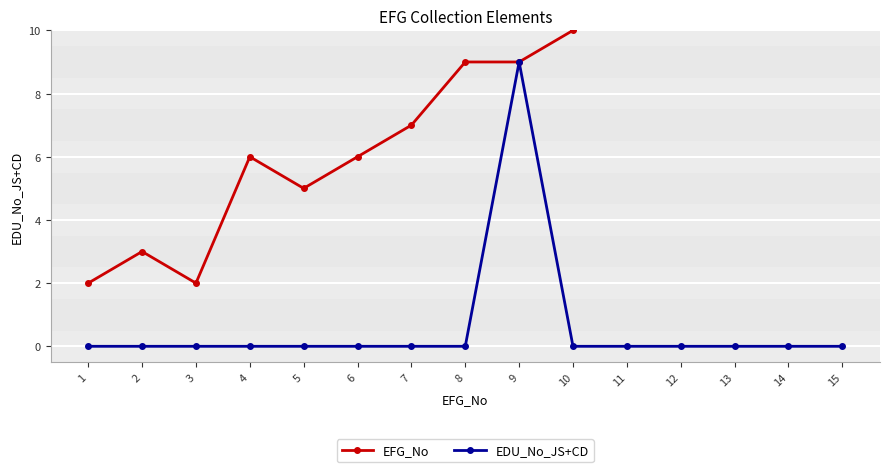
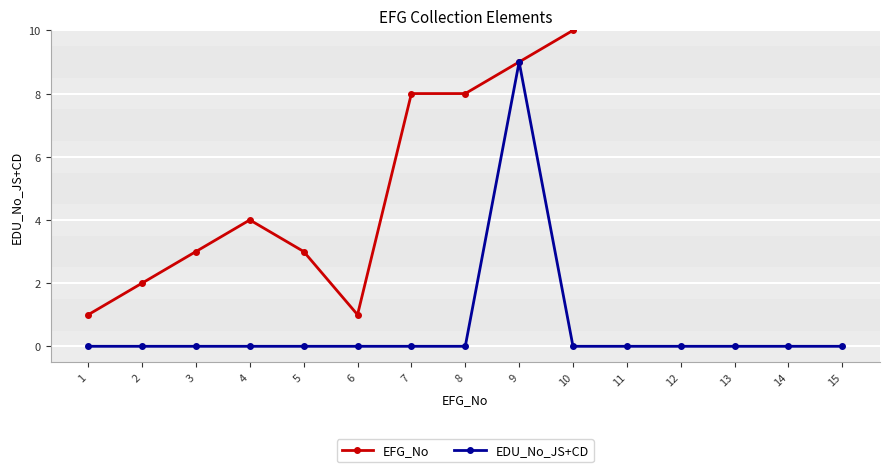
EFG_No, 1: 2 -> 1
EFG_No, 2: 3 -> 2
EFG_No, 3: 2 -> 3
EFG_No, 4: 6 -> 4
EFG_No, 5: 5 -> 3
EFG_No, 6: 6 -> 1
EFG_No, 7: 7 -> 8
EFG_No, 8: 9 -> 8
